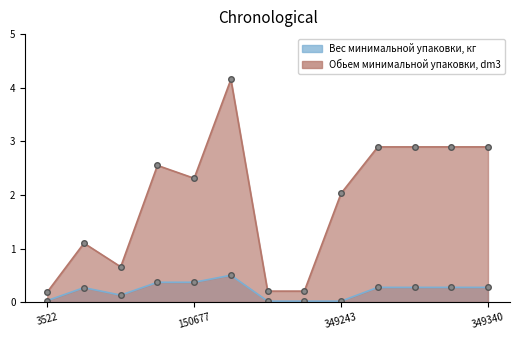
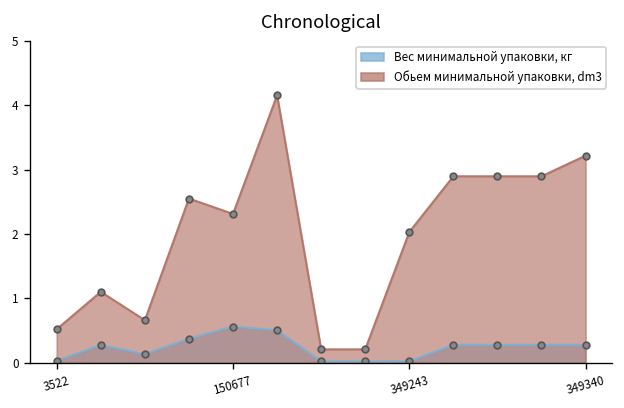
Обьем минимальной упаковки, dm3, 3522: 0.2 -> 0.5
Вес минимальной упаковки, кг, 150677: 0.4 -> 0.6
Обьем минимальной упаковки, dm3, 349340: 2.9 -> 3.2
